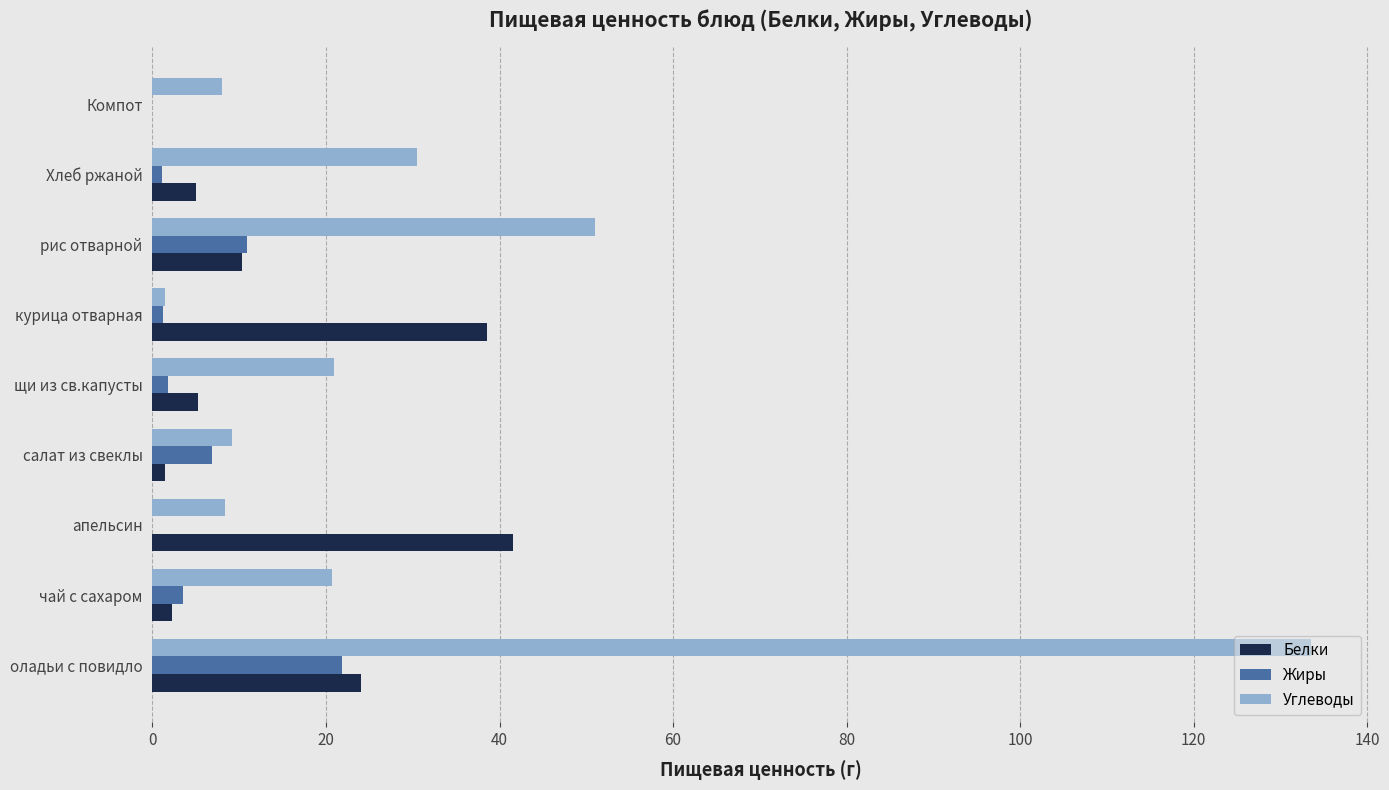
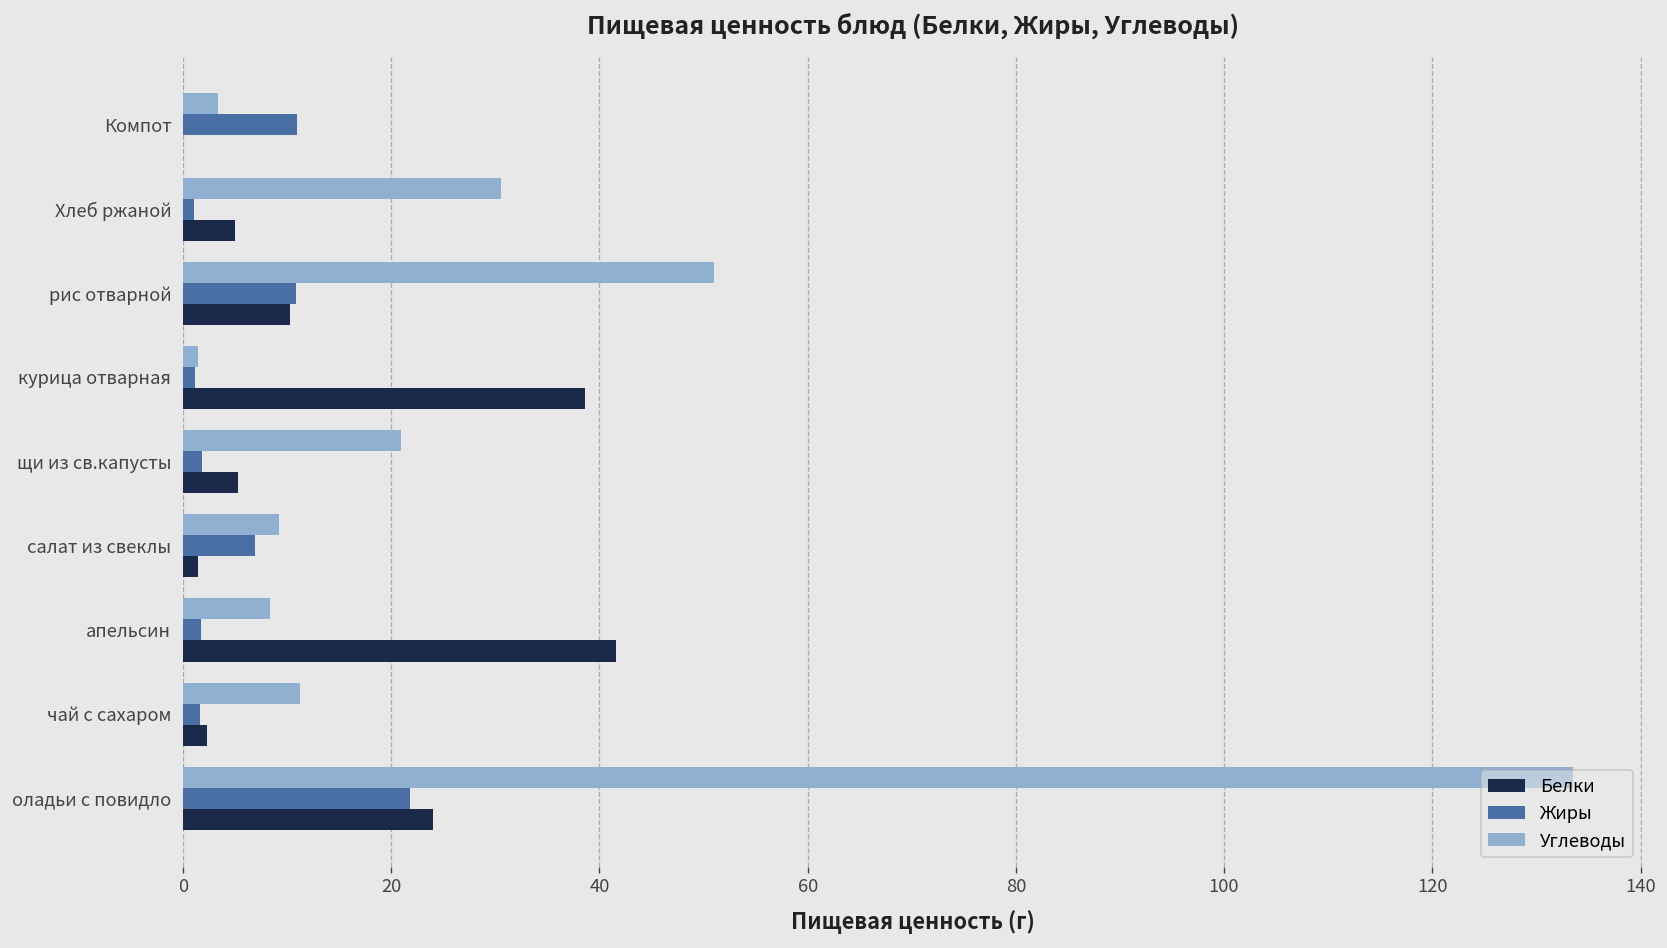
Углеводы, Компот: 8 -> 3
Жиры, Компот: 0 -> 11
Жиры, апельсин: 0 -> 2
Углеводы, чай с сахаром: 21 -> 11
Жиры, чай с сахаром: 4 -> 2
